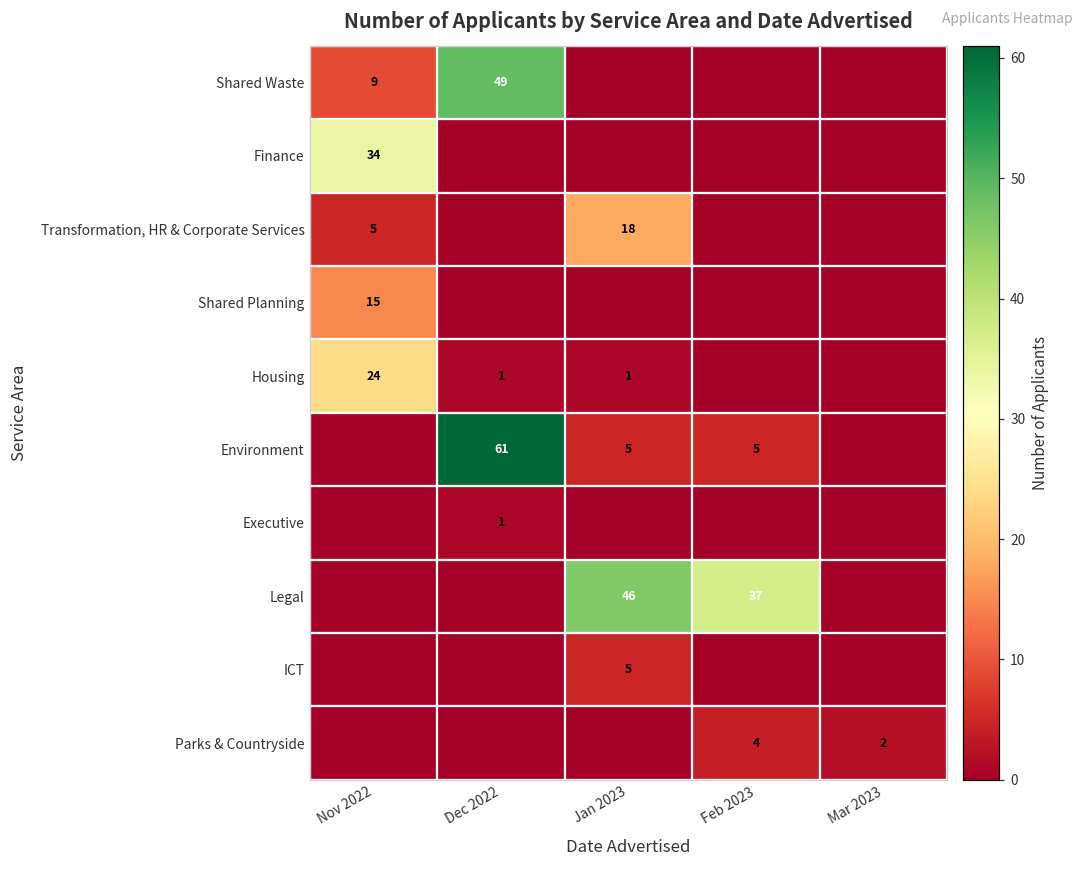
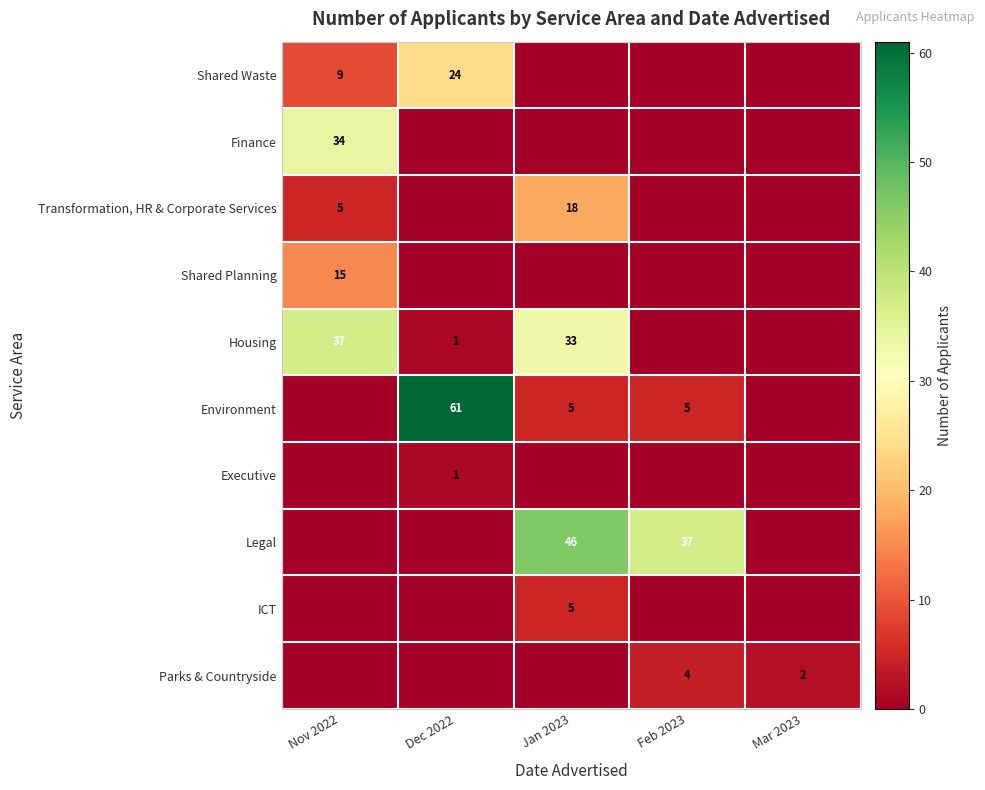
Shared Waste, Dec 2022: 49 -> 24
Housing, Nov 2022: 24 -> 37
Housing, Jan 2023: 1 -> 33
